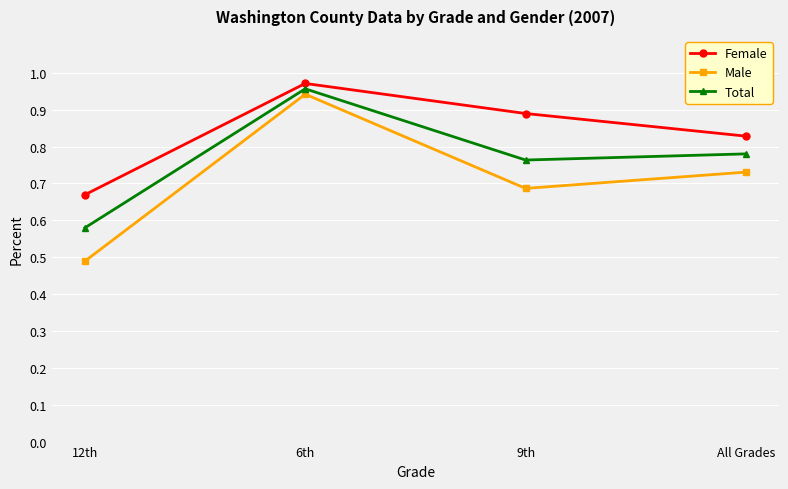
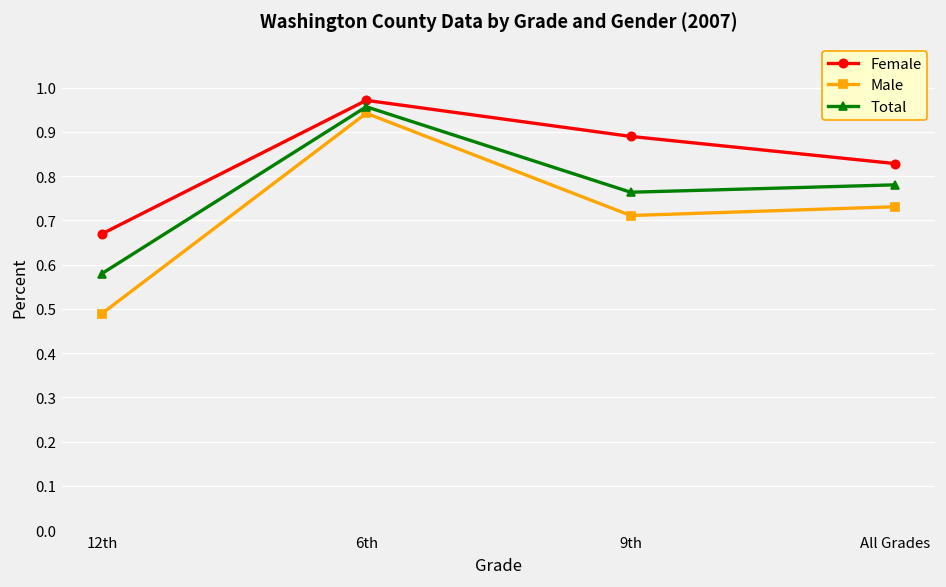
Male, 9th: 0.69 -> 0.71
